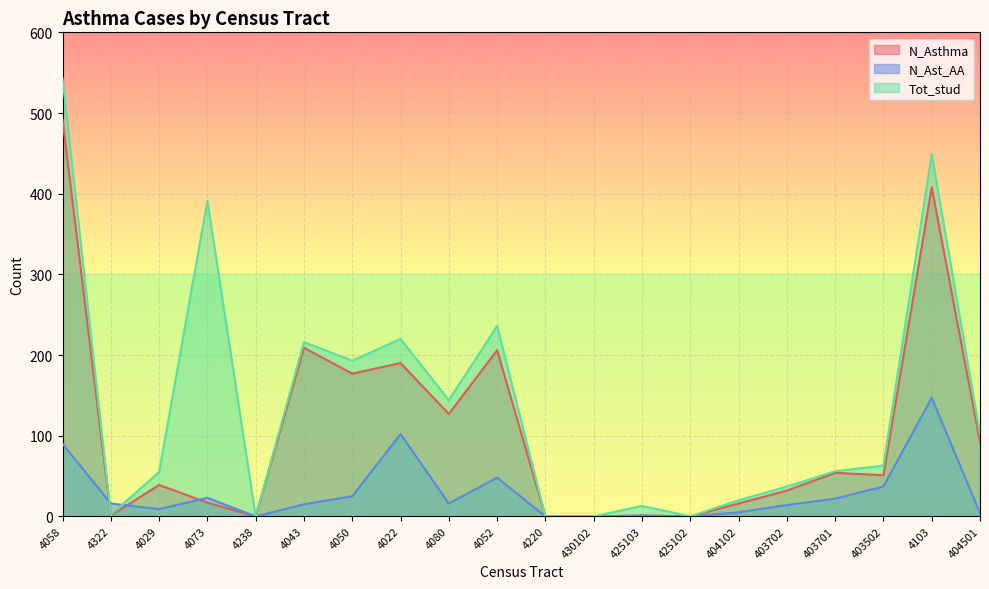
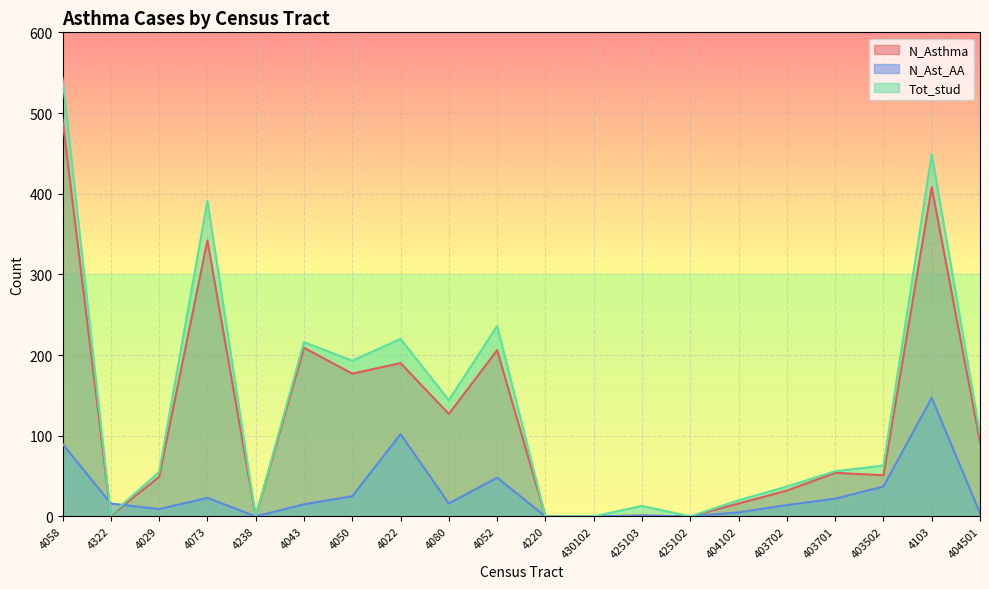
N_Asthma, 4029: 40 -> 50
N_Asthma, 4073: 20 -> 340
